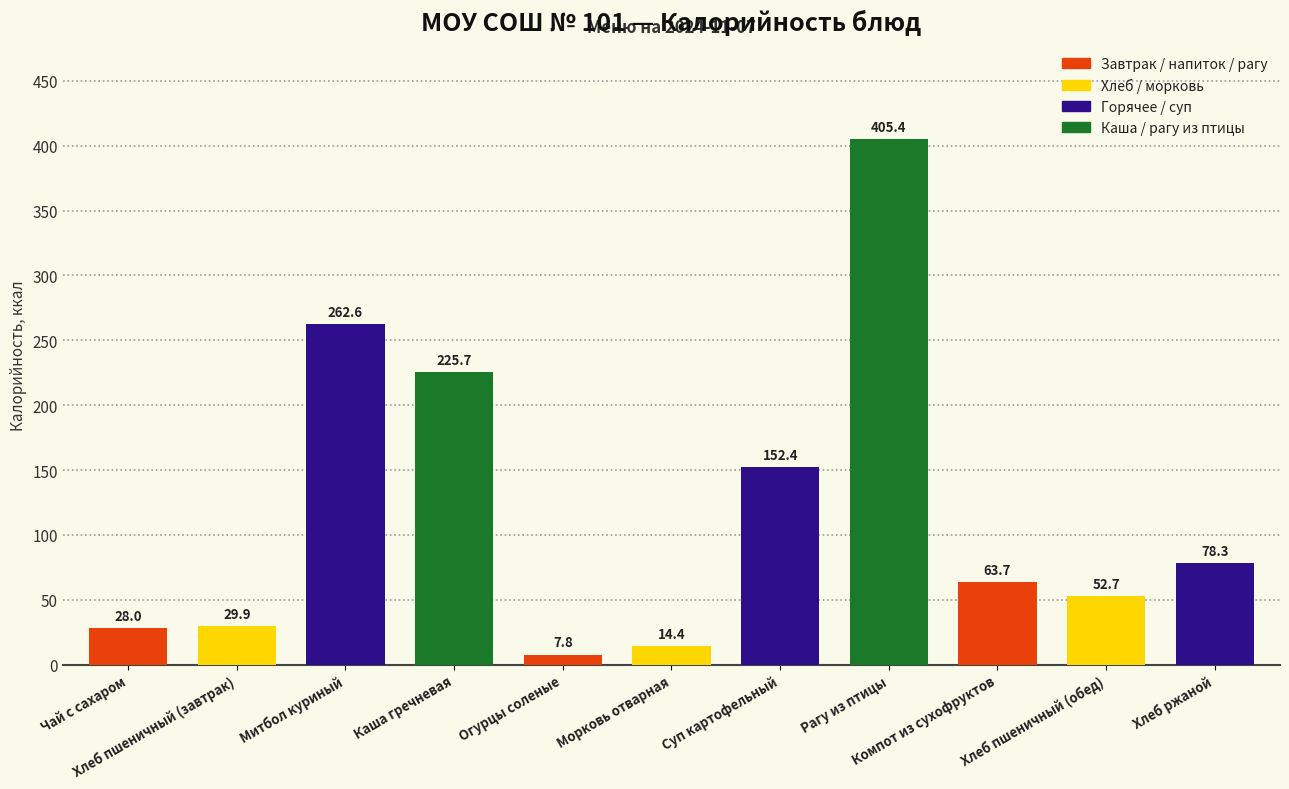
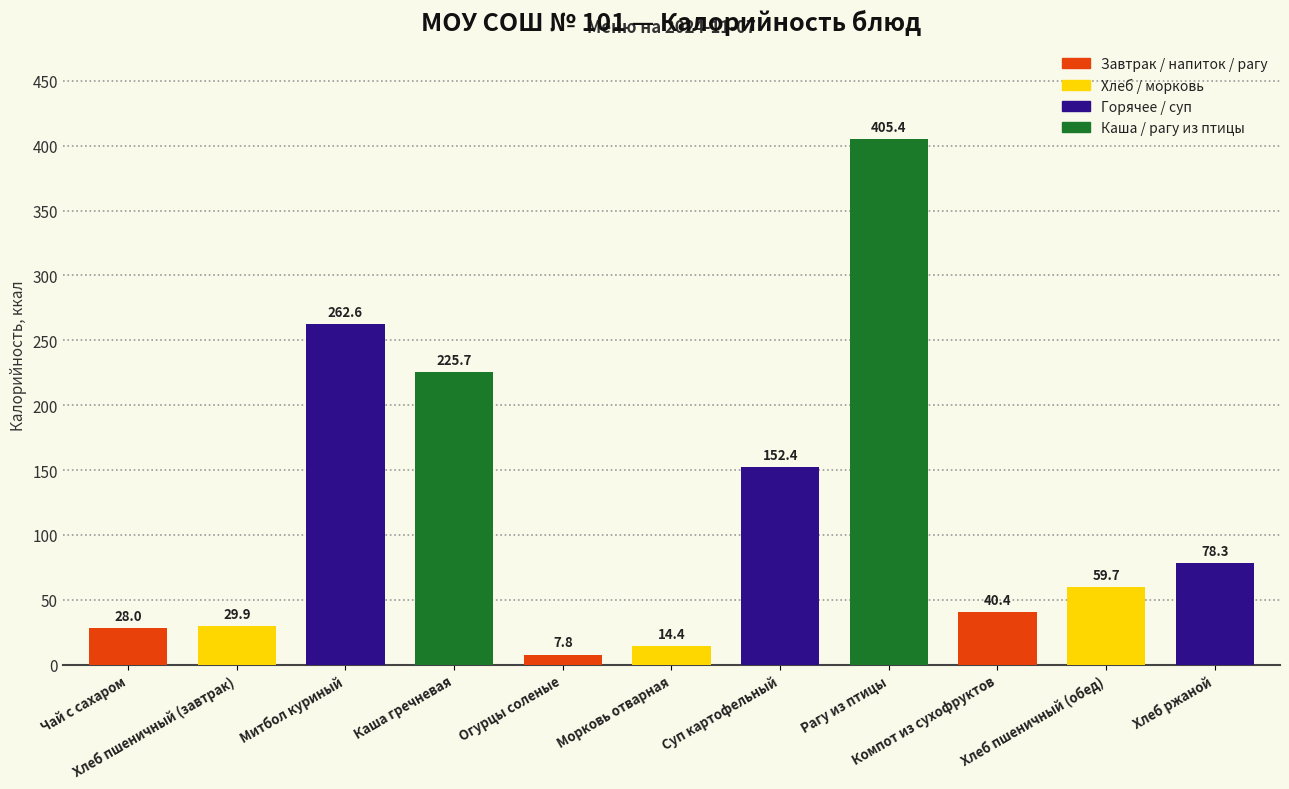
Компот из сухофруктов: 63.7 -> 40.4
Хлеб пшеничный (обед): 52.7 -> 59.7
